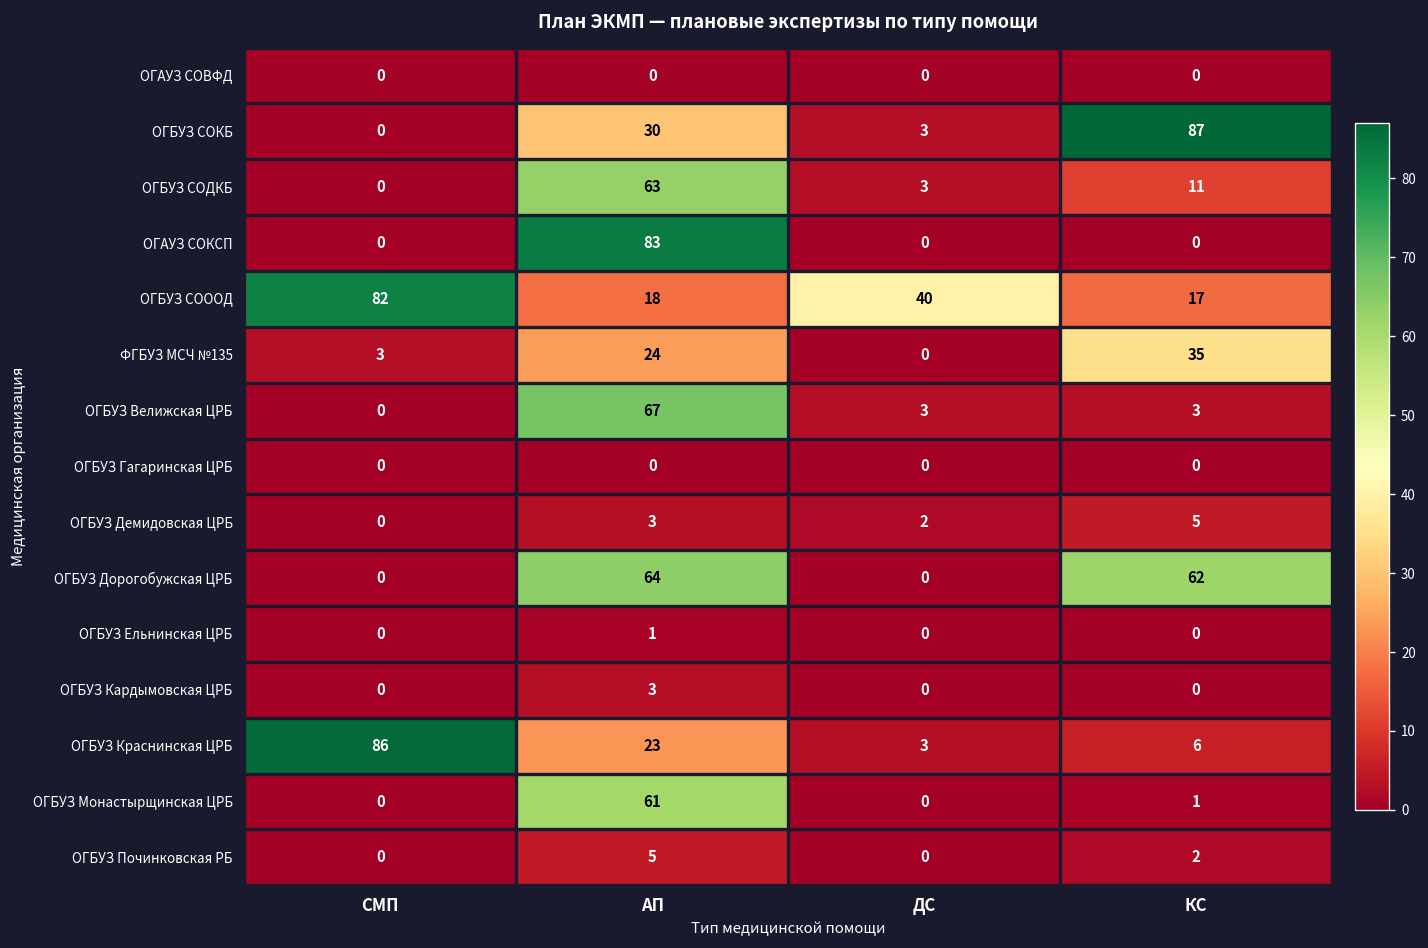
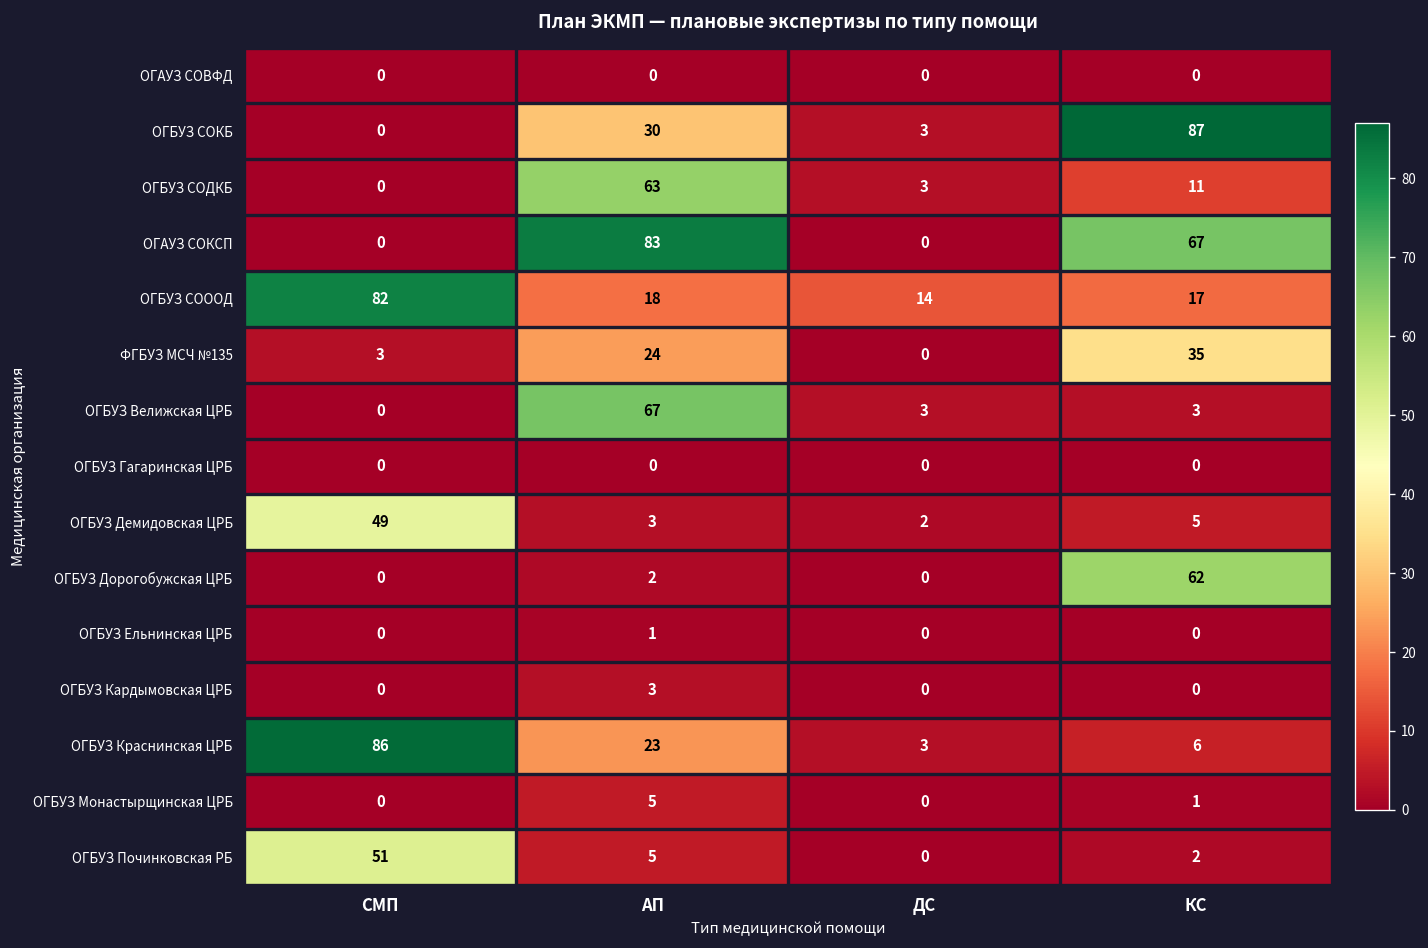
ОГАУЗ СОКСП, КС: 0 -> 67
ОГБУЗ СОООД, ДС: 40 -> 14
ОГБУЗ Демидовская ЦРБ, СМП: 0 -> 49
ОГБУЗ Дорогобужская ЦРБ, АП: 64 -> 2
ОГБУЗ Монастырщинская ЦРБ, АП: 61 -> 5
ОГБУЗ Починковская РБ, СМП: 0 -> 51
